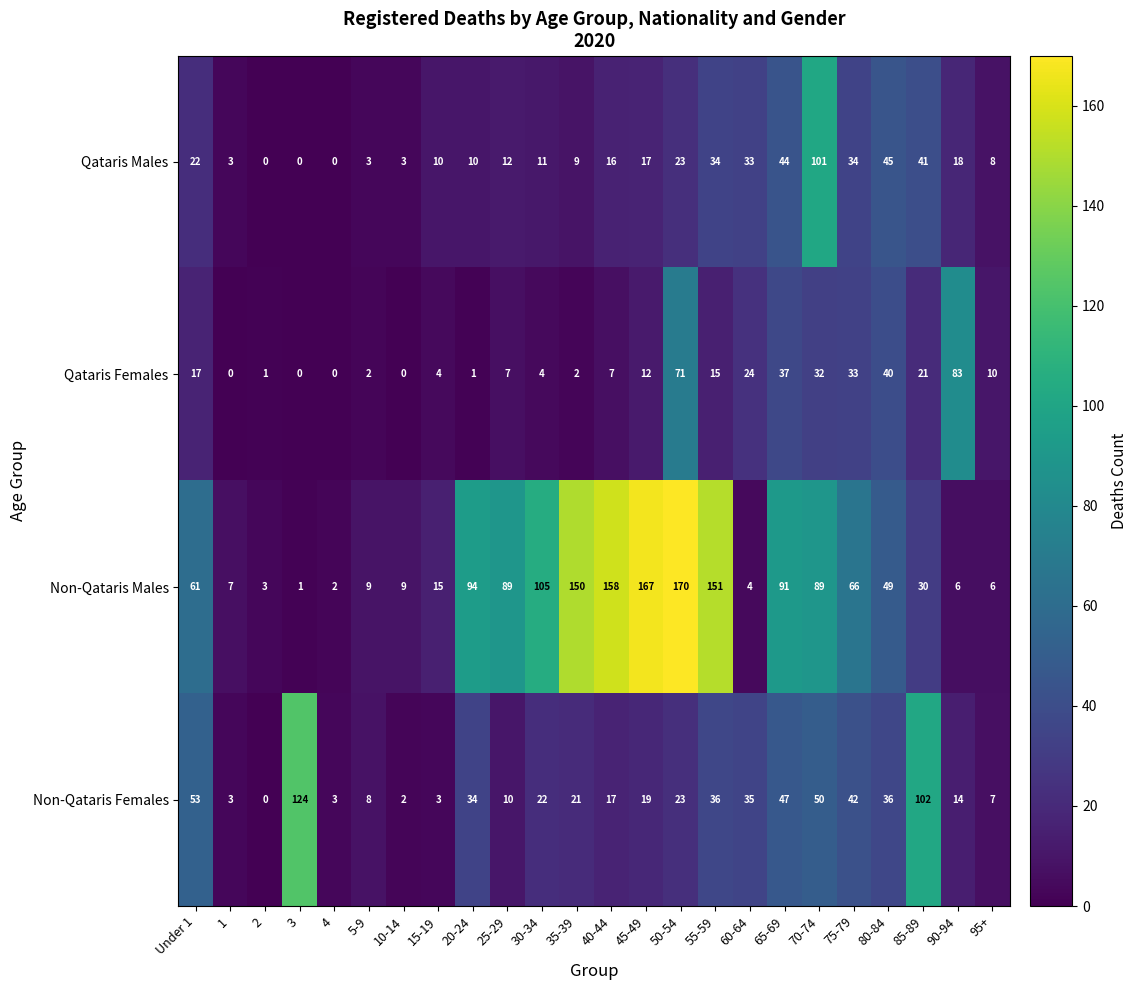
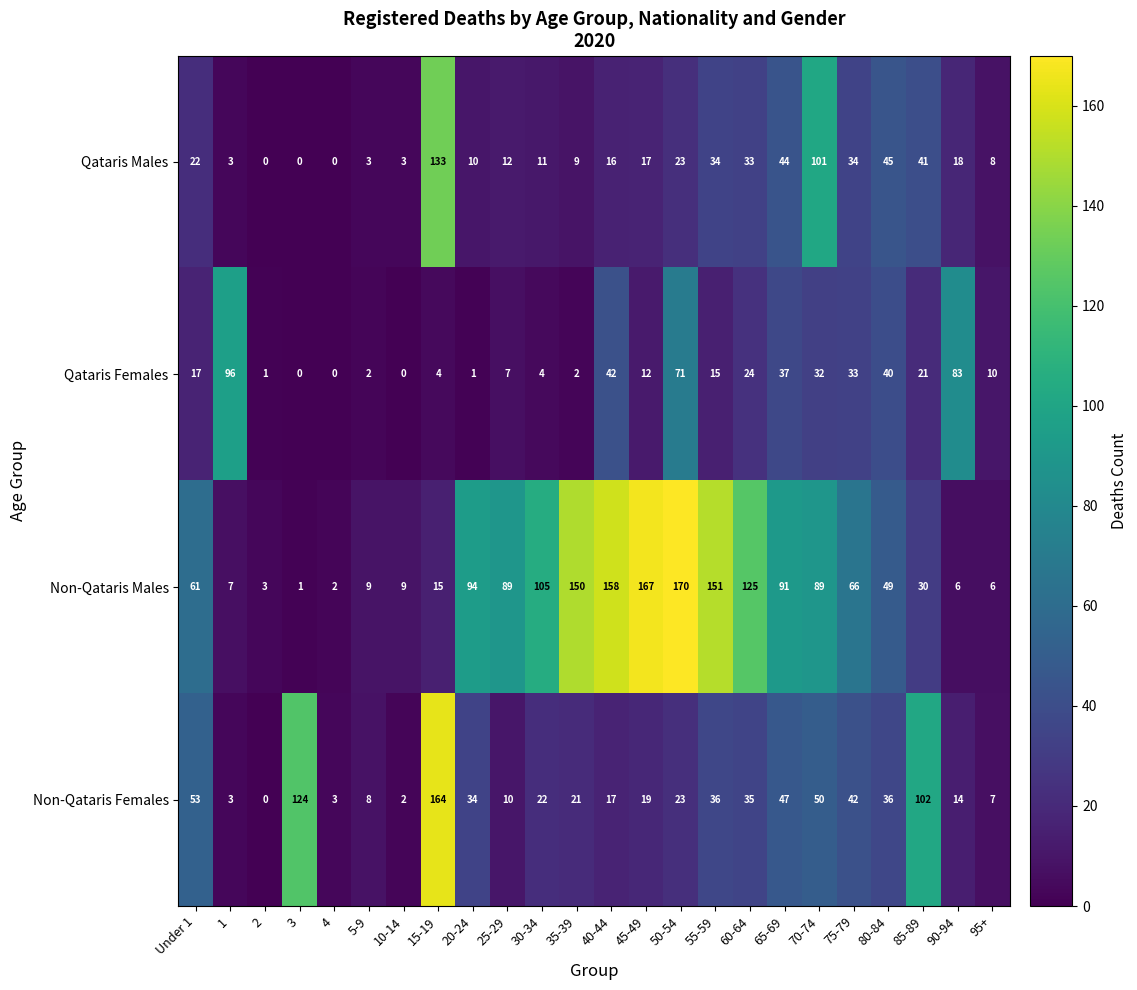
Qataris Males, 15-19: 10 -> 133
Qataris Females, 1: 0 -> 96
Qataris Females, 40-44: 7 -> 42
Non-Qataris Males, 60-64: 4 -> 125
Non-Qataris Females, 15-19: 3 -> 164
